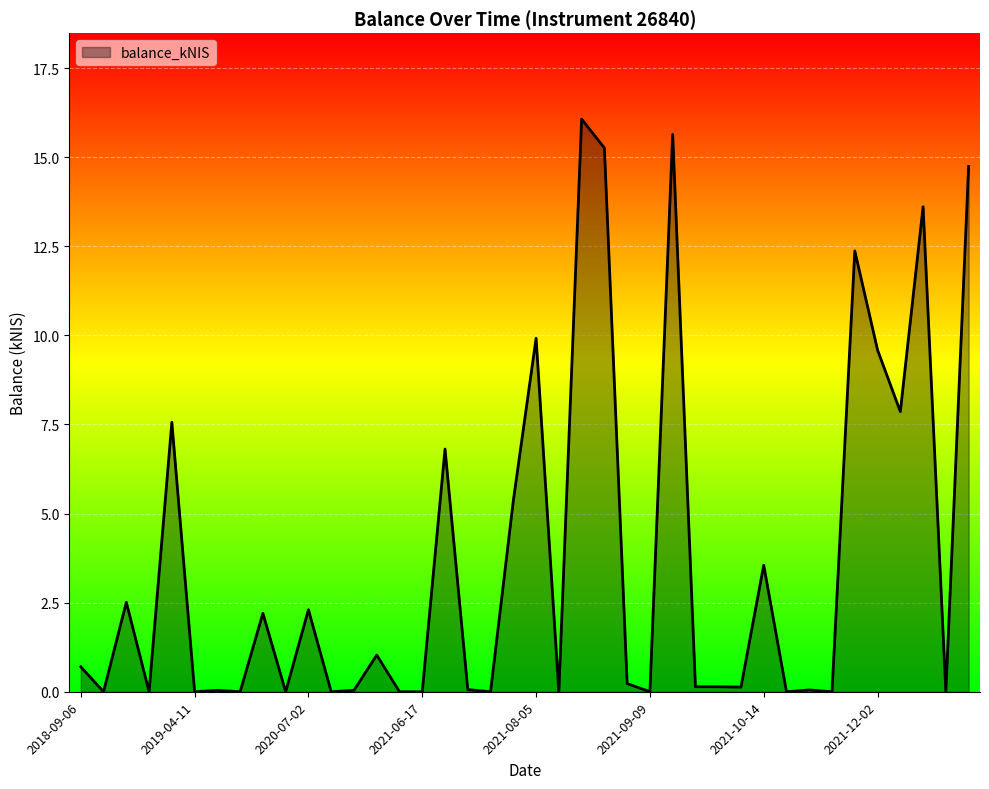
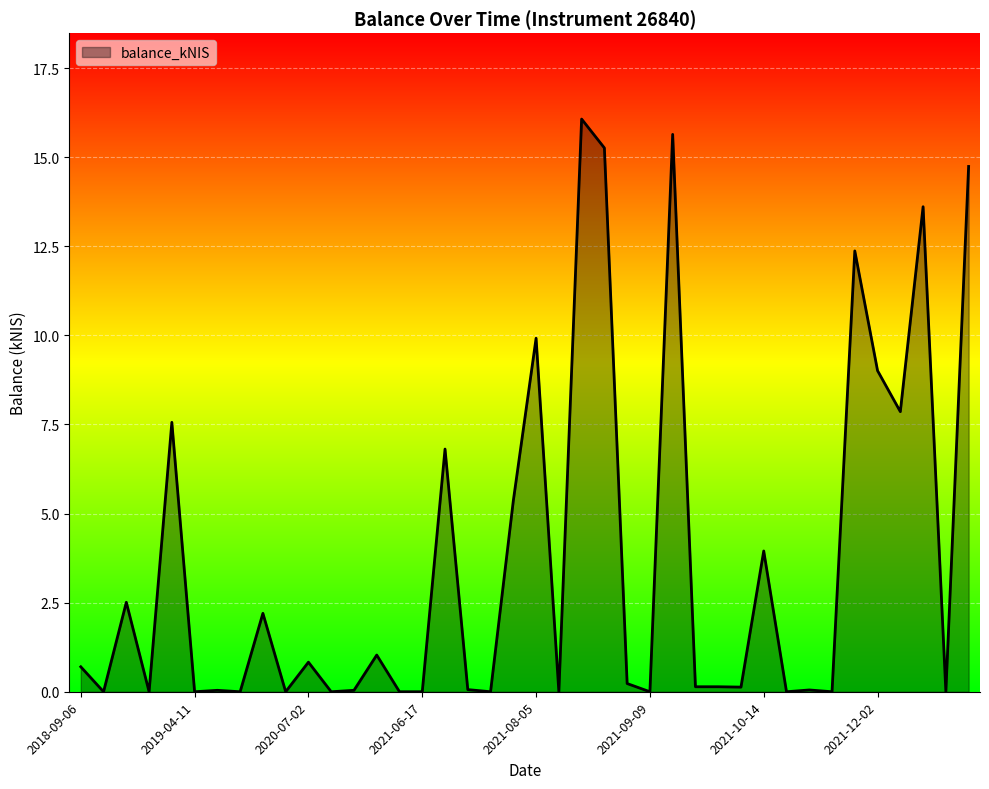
2020-07-02: 2.3 -> 0.8
2021-10-14: 3.6 -> 4.0
2021-12-02: 9.6 -> 9.0
